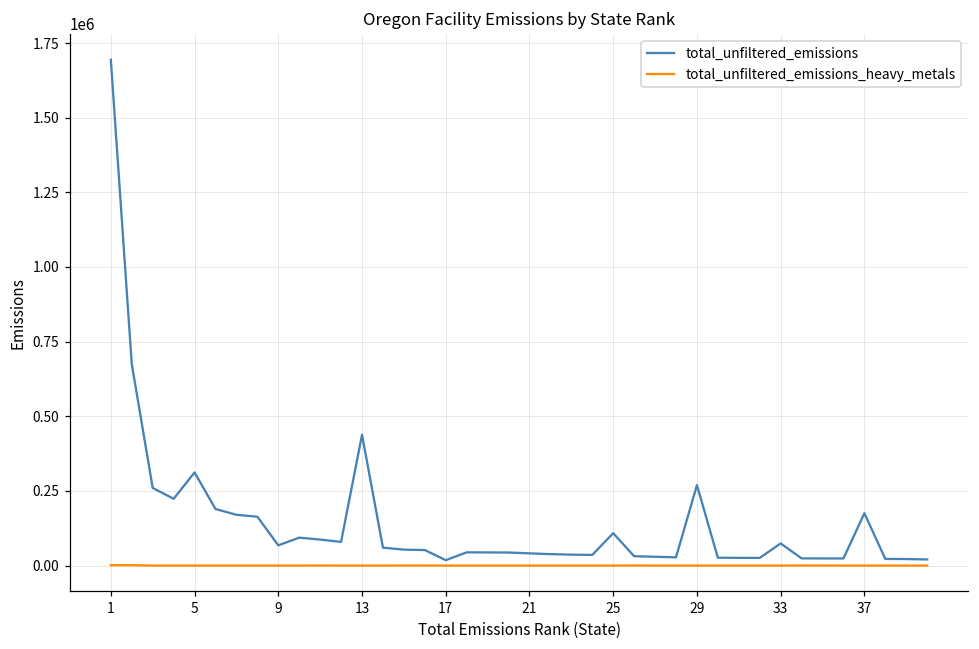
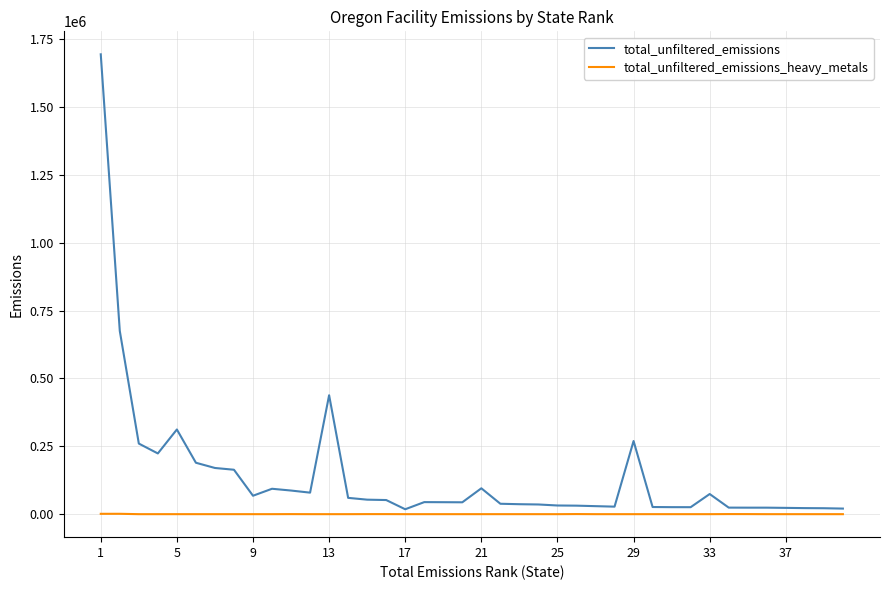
total_unfiltered_emissions, 21: 40000 -> 100000
total_unfiltered_emissions, 25: 110000 -> 30000
total_unfiltered_emissions, 37: 180000 -> 20000
